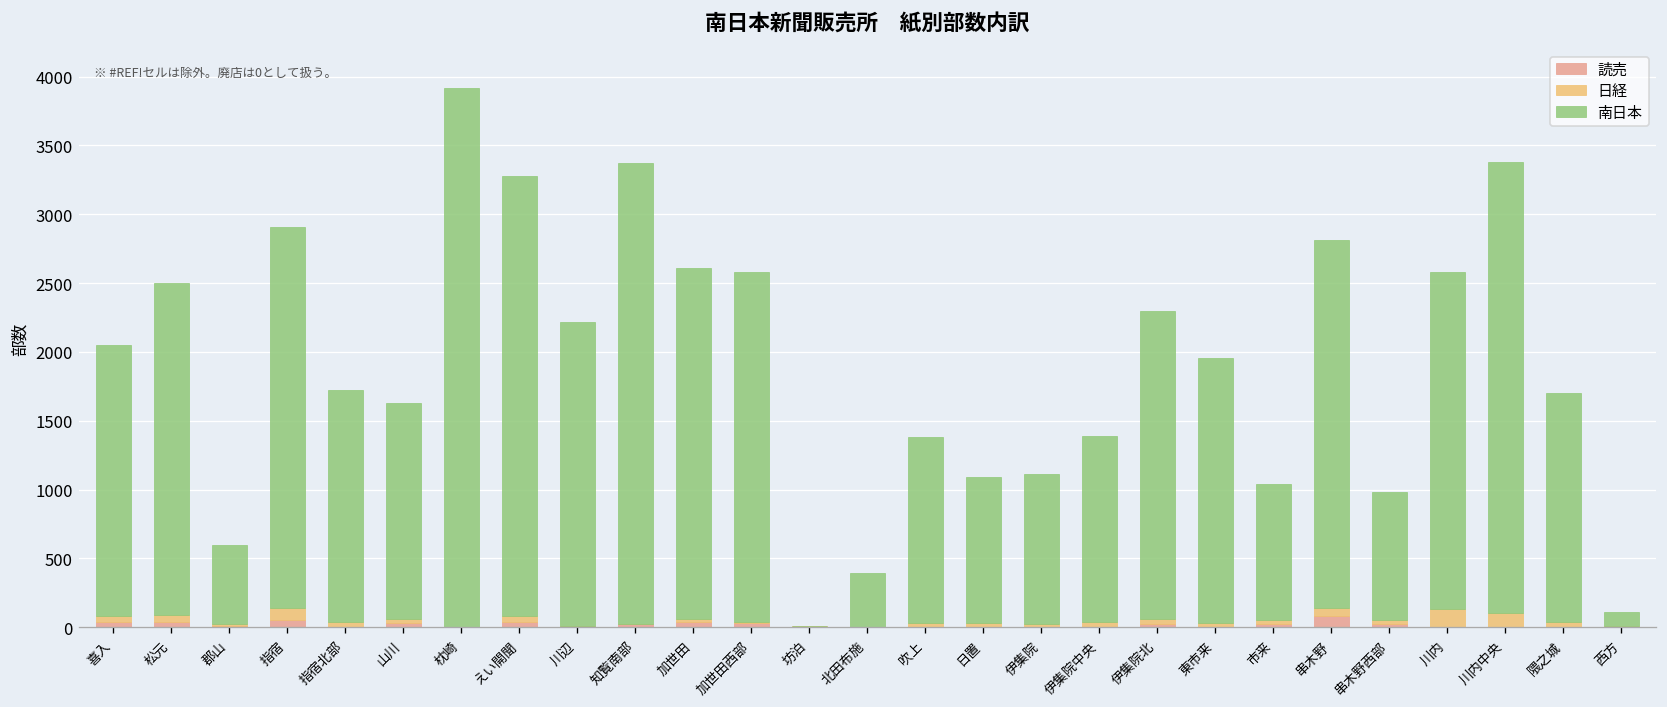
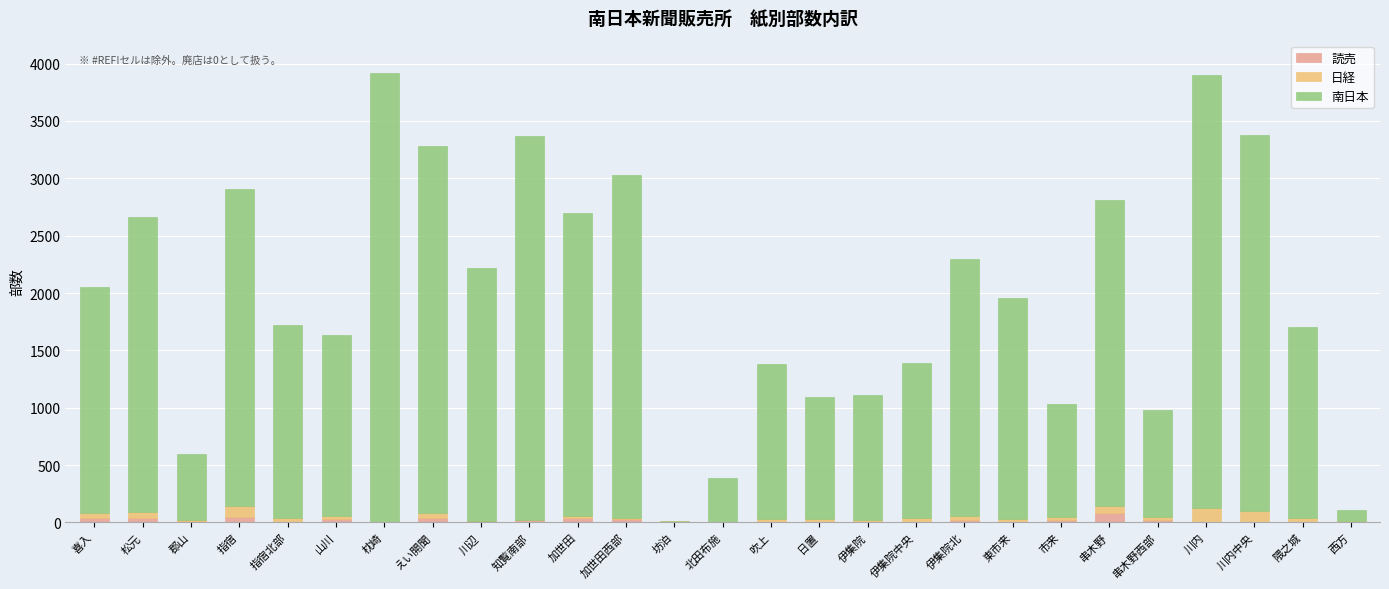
南日本, 松元: 2410 -> 2570
南日本, 加世田: 2550 -> 2640
南日本, 加世田西部: 2540 -> 2990
南日本, 川内: 2450 -> 3770
